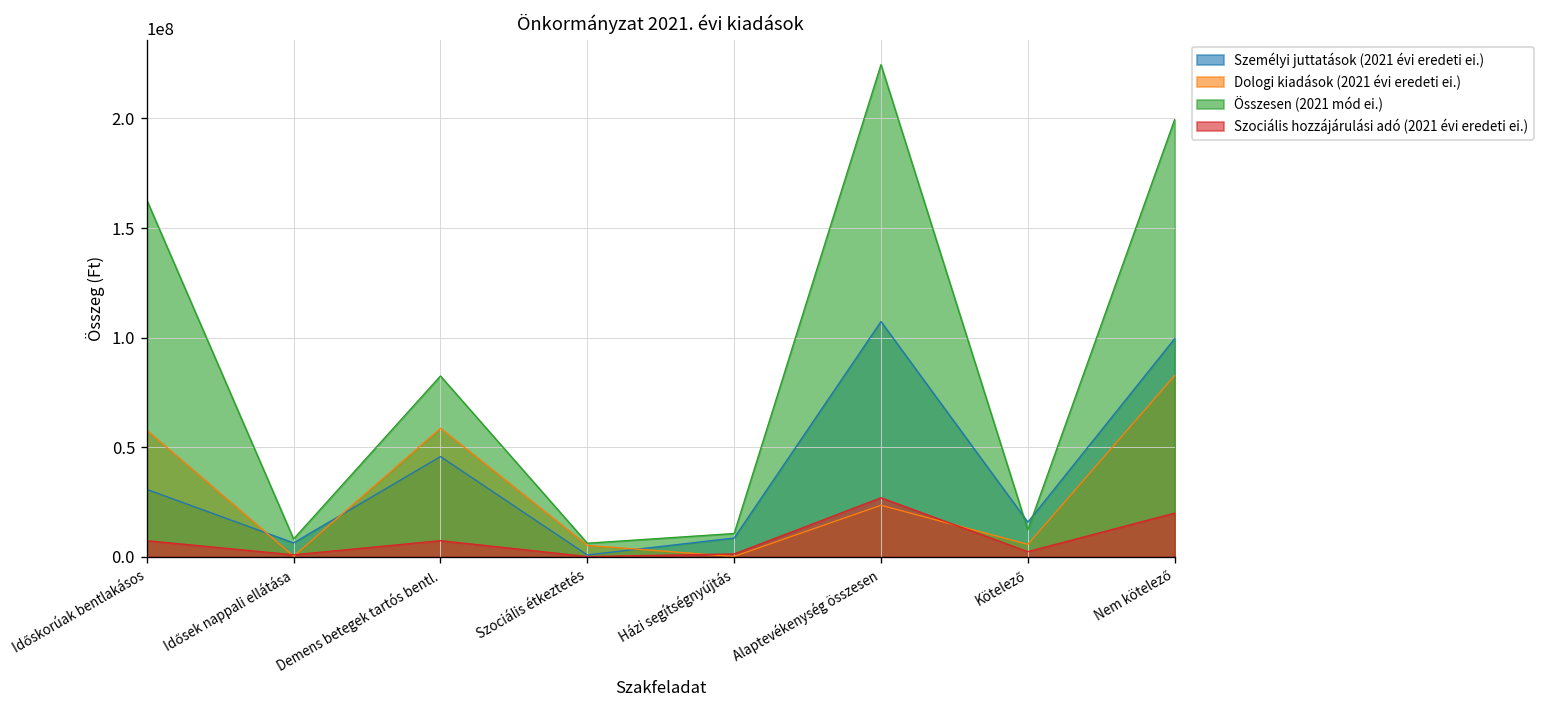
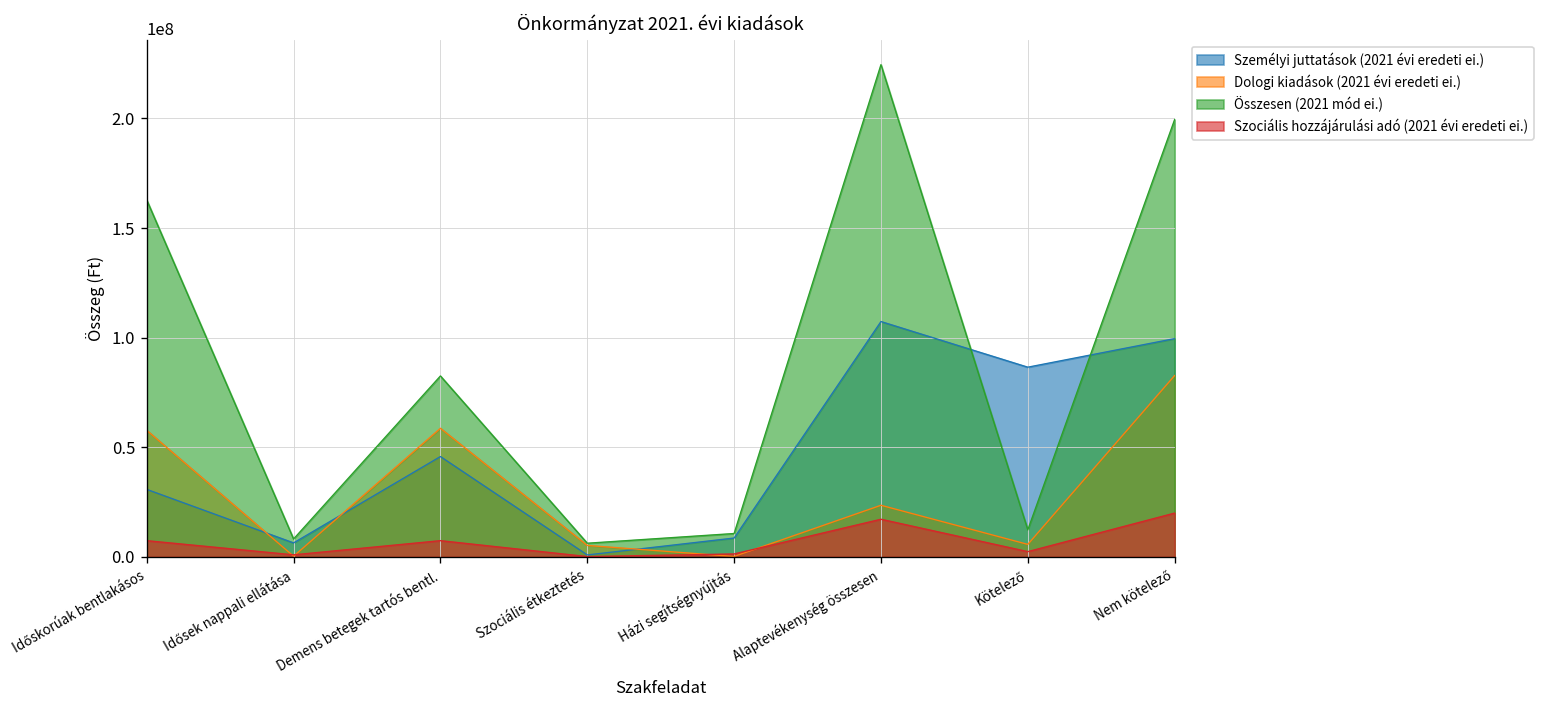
Szociális hozzájárulási adó (2021 évi eredeti ei.), Alaptevékenység összesen: 27000000 -> 17000000
Személyi juttatások (2021 évi eredeti ei.), Kötelező: 16000000 -> 87000000
